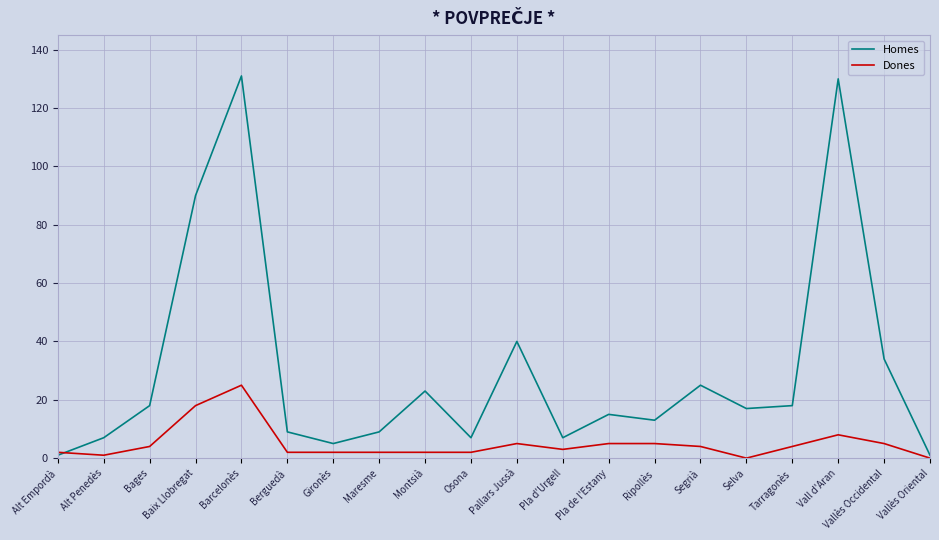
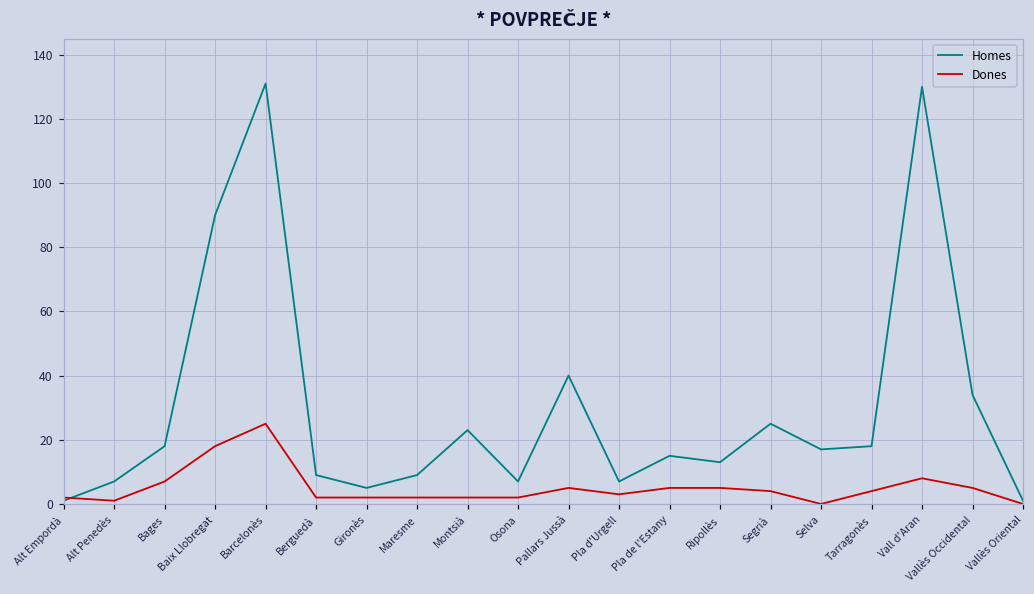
Dones, Bages: 4 -> 7
